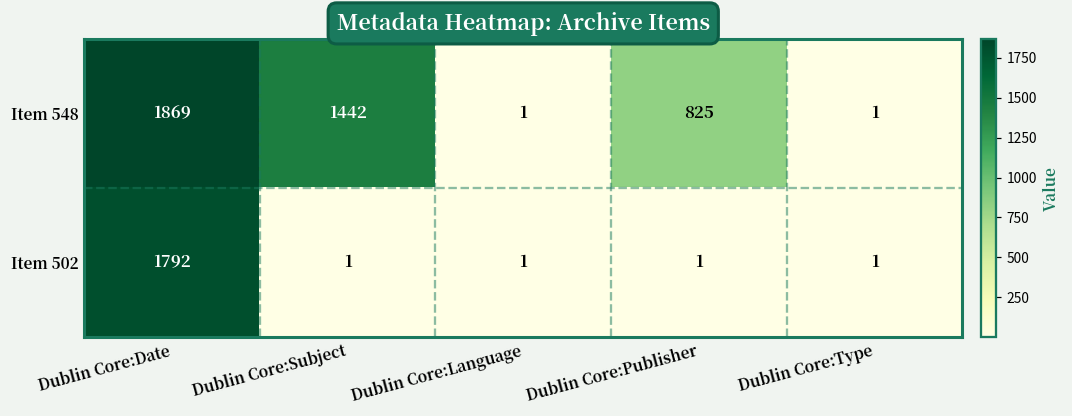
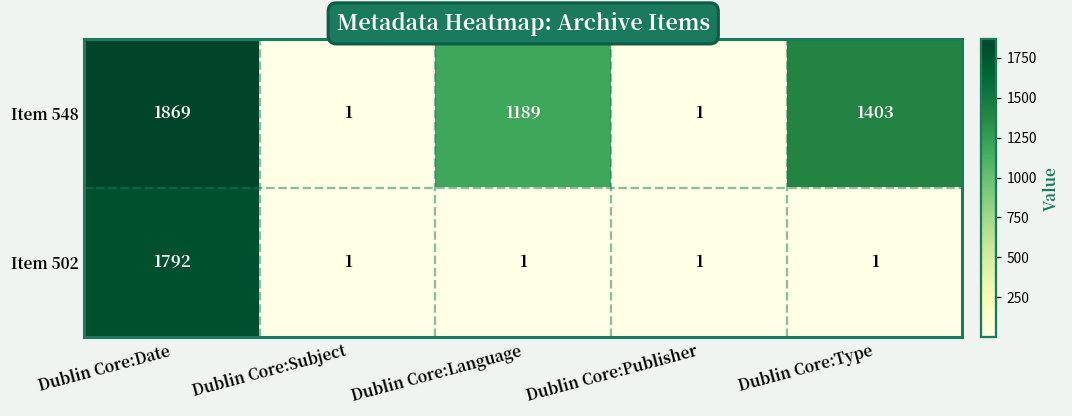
Item 548, Dublin Core:Subject: 1442 -> 1
Item 548, Dublin Core:Language: 1 -> 1189
Item 548, Dublin Core:Publisher: 825 -> 1
Item 548, Dublin Core:Type: 1 -> 1403
